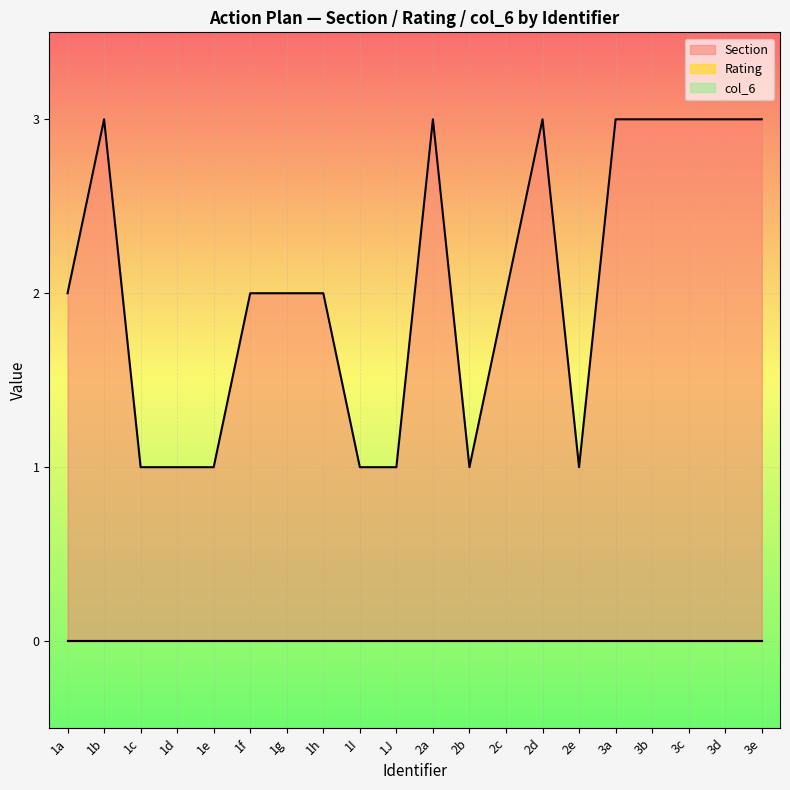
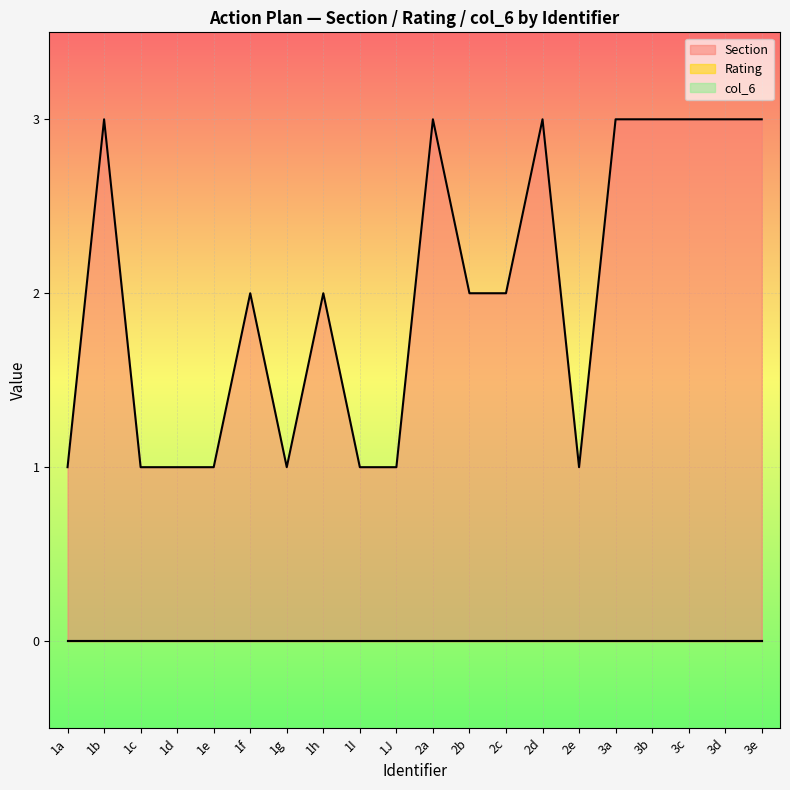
Section, 1a: 2 -> 1
Section, 1g: 2 -> 1
Section, 2b: 1 -> 2
